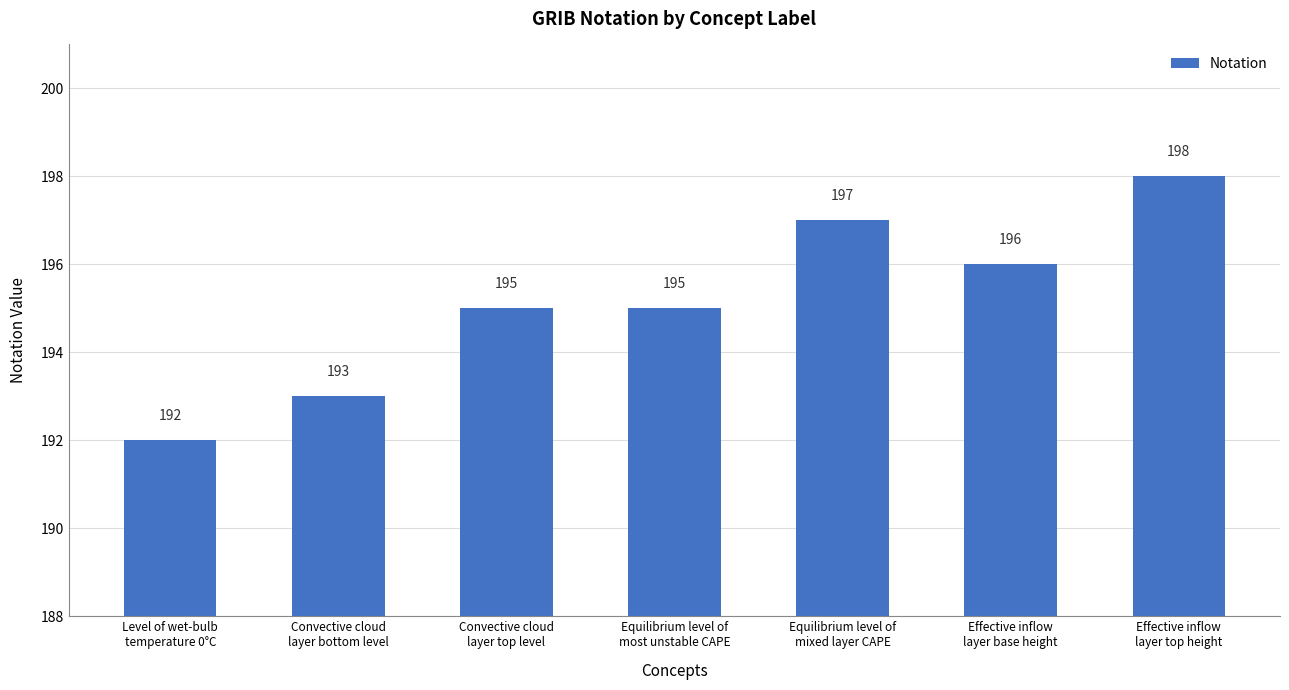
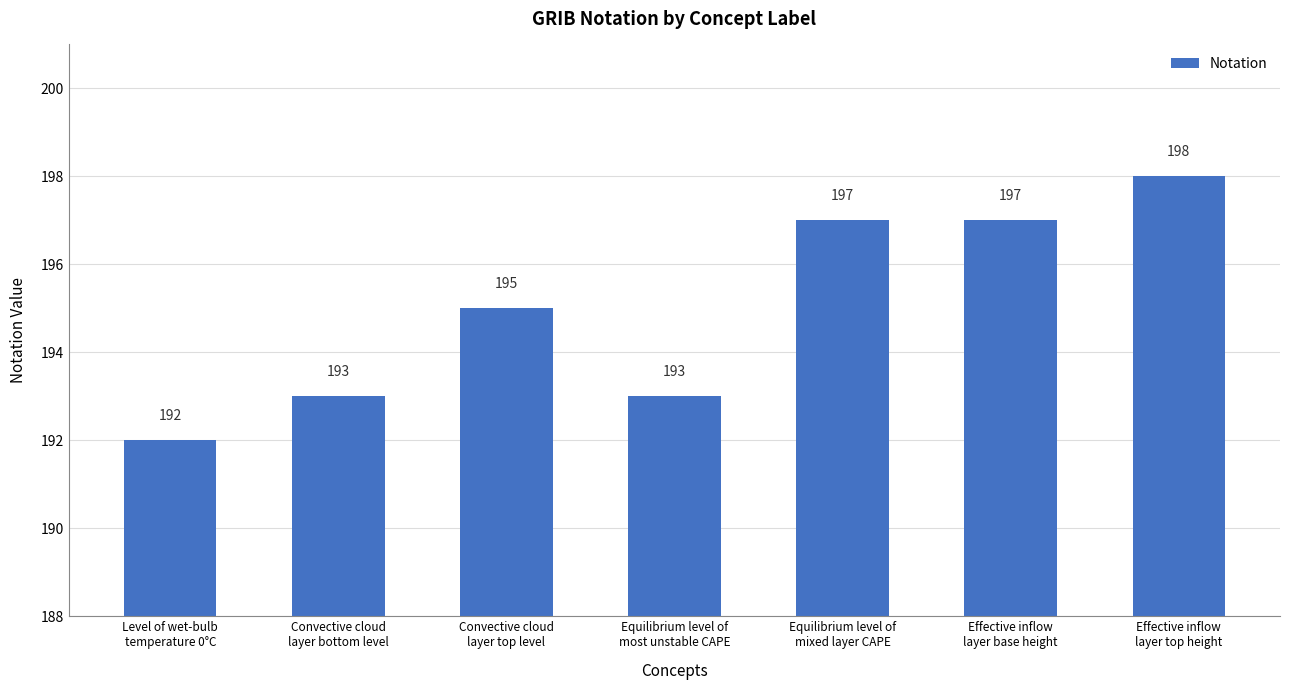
Equilibrium level of most unstable CAPE: 195 -> 193
Effective inflow layer base height: 196 -> 197
